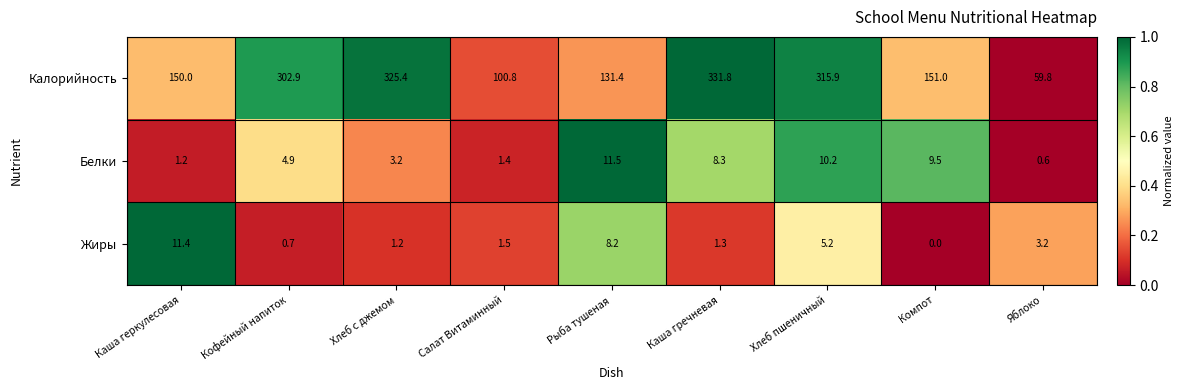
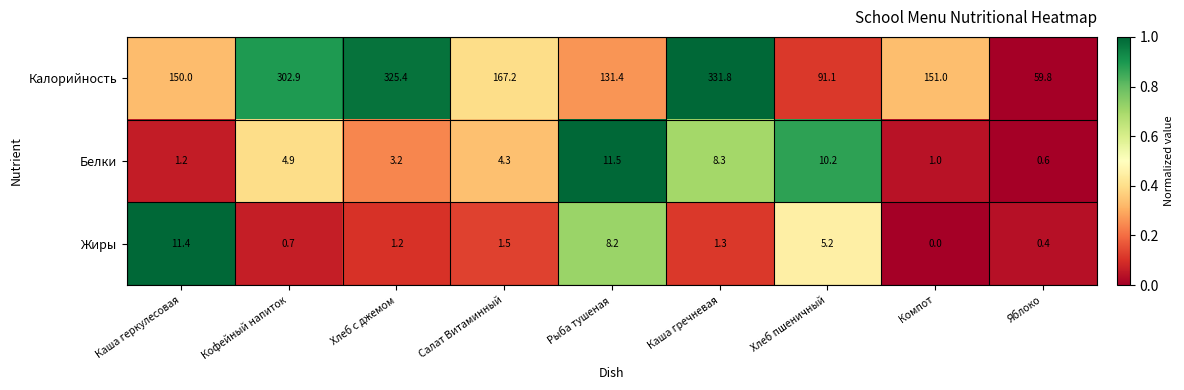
Калорийность, Салат Витаминный: 100.8 -> 167.2
Калорийность, Хлеб пшеничный: 315.9 -> 91.1
Белки, Салат Витаминный: 1.4 -> 4.3
Белки, Компот: 9.5 -> 1.0
Жиры, Яблоко: 3.2 -> 0.4
